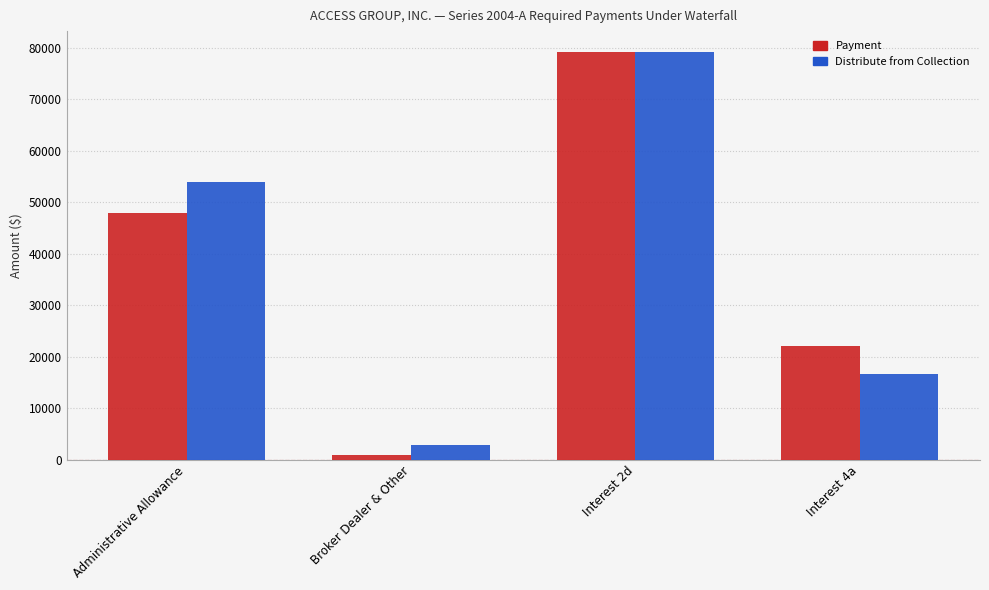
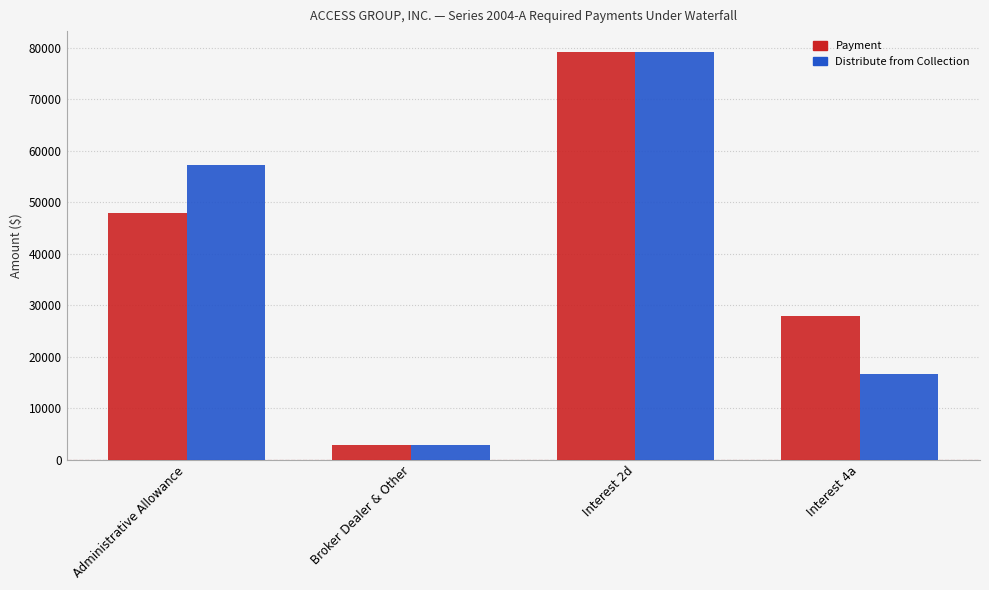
Distribute from Collection, Administrative Allowance: 54000 -> 57000
Payment, Broker Dealer & Other: 1000 -> 3000
Payment, Interest 4a: 22000 -> 28000
